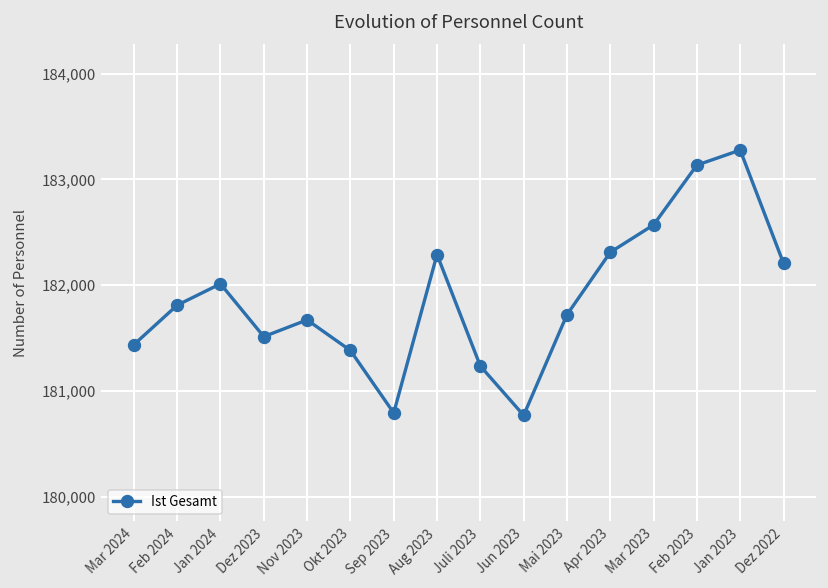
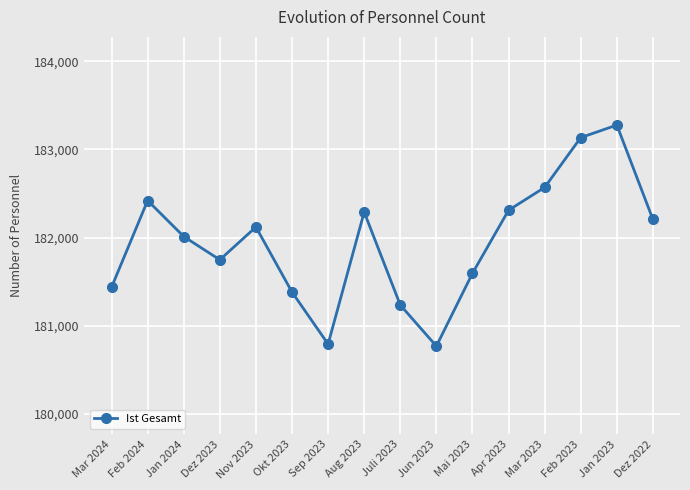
Feb 2024: 181,800 -> 182,400
Dez 2023: 181,500 -> 181,700
Nov 2023: 181,700 -> 182,100
Mai 2023: 181,700 -> 181,600
